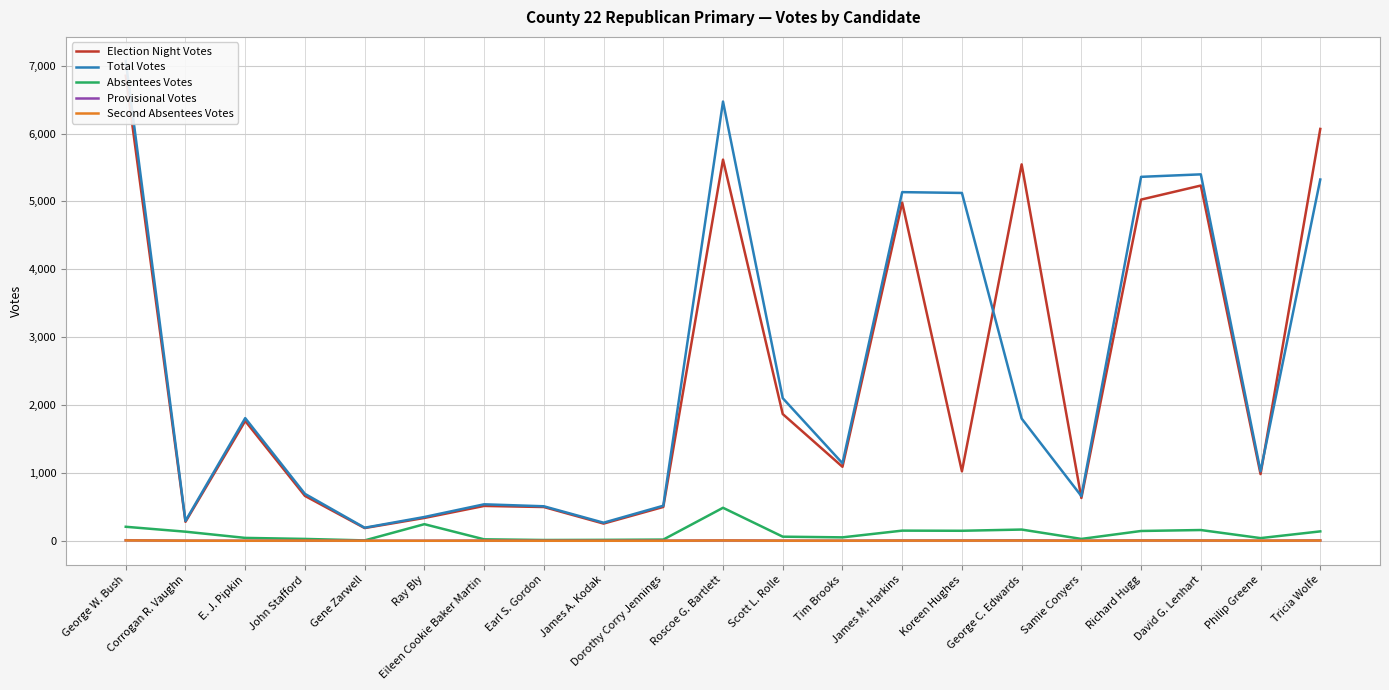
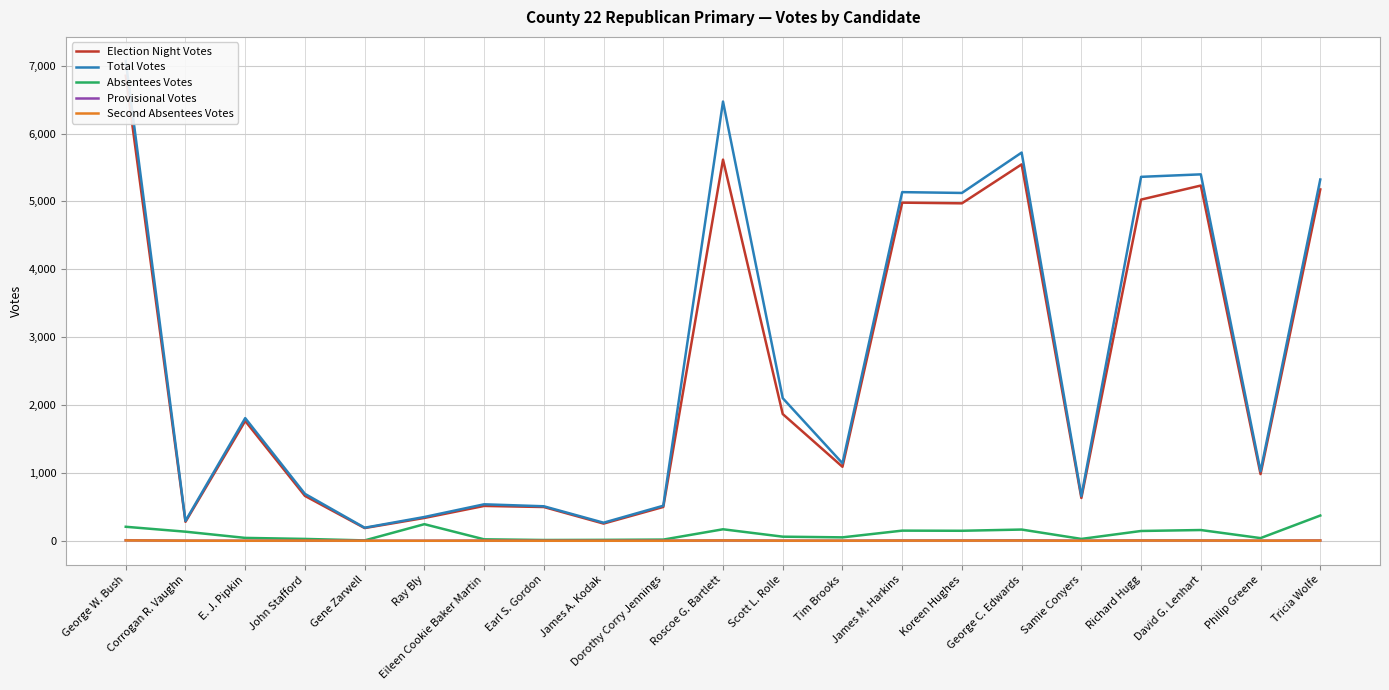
Absentees Votes, Roscoe G. Bartlett: 500 -> 200
Election Night Votes, Koreen Hughes: 1,000 -> 5,000
Total Votes, George C. Edwards: 1,800 -> 5,700
Election Night Votes, Tricia Wolfe: 6,100 -> 5,200
Absentees Votes, Tricia Wolfe: 100 -> 400
